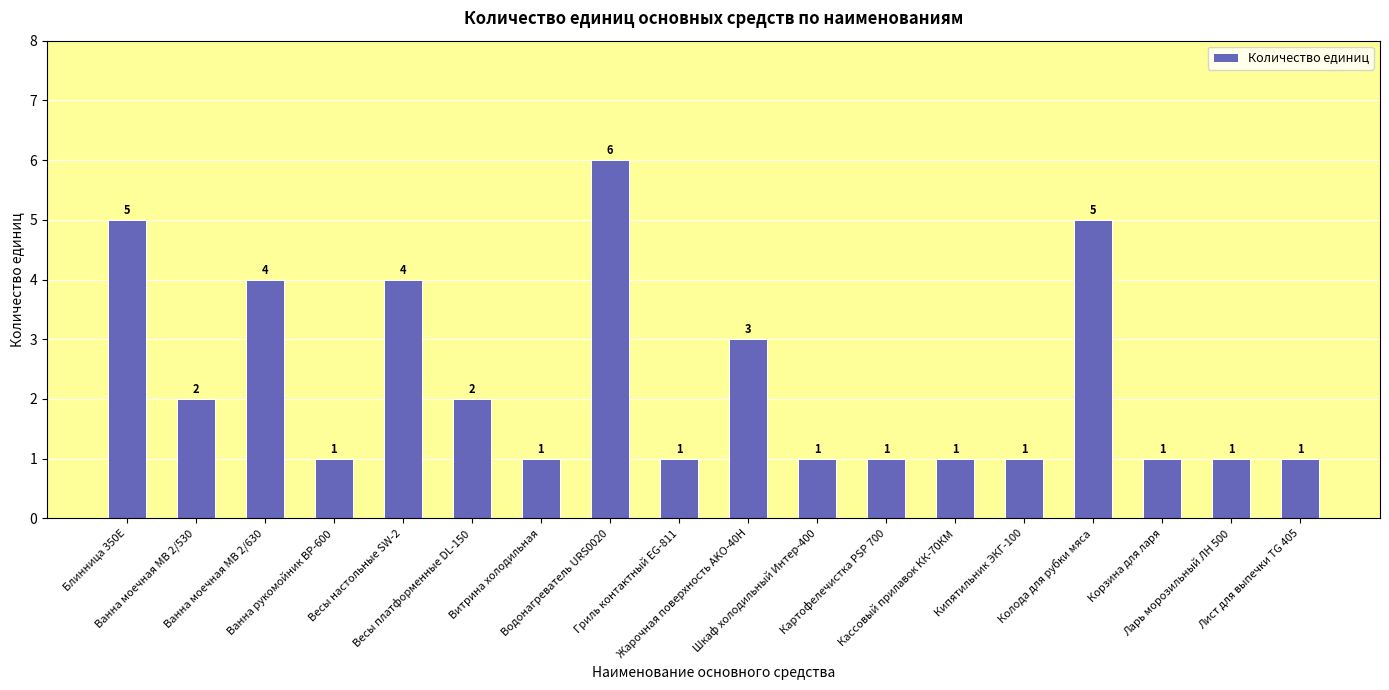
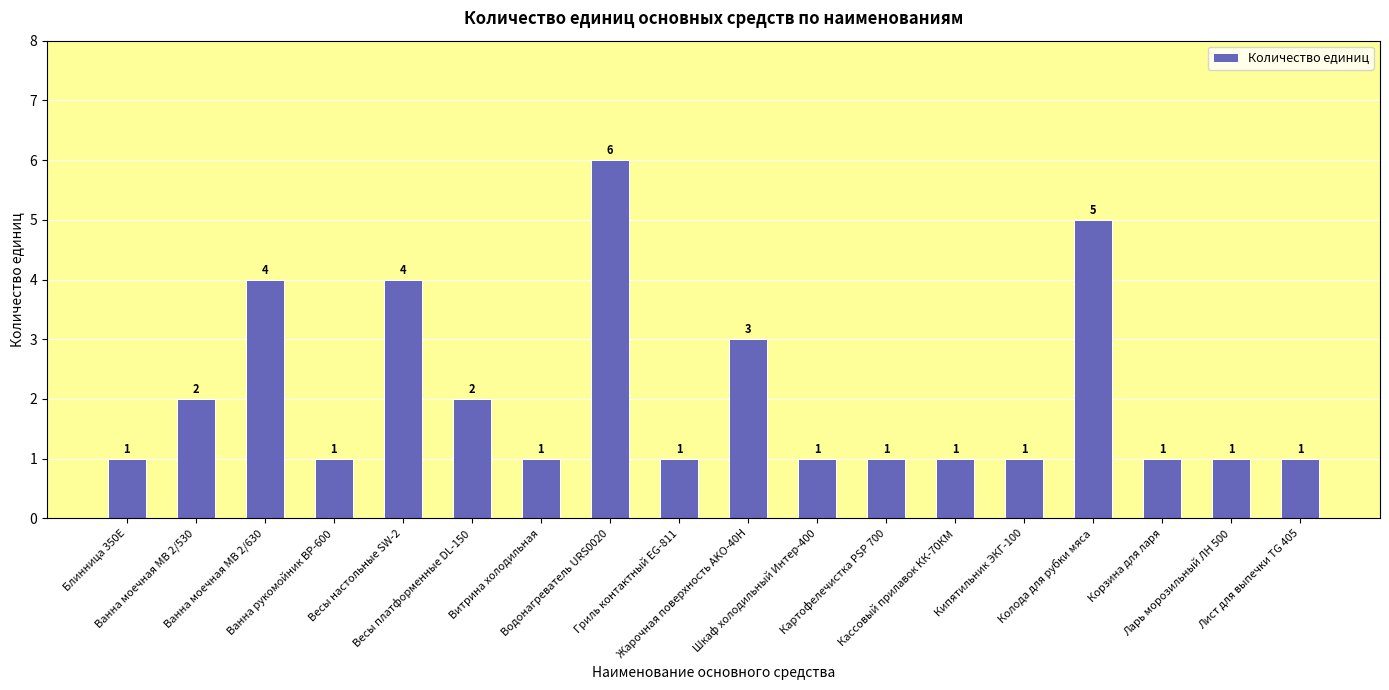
Блинница 350Е: 5 -> 1
